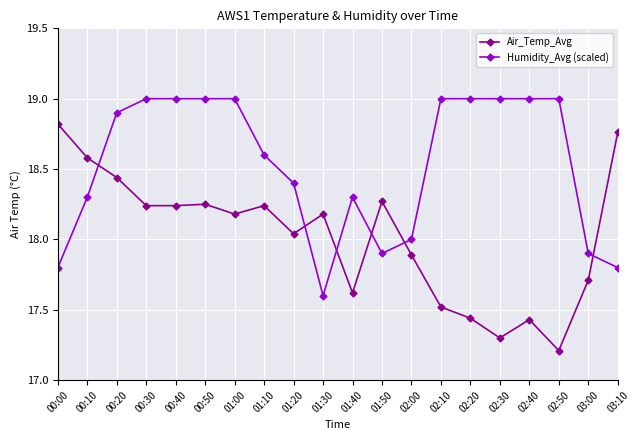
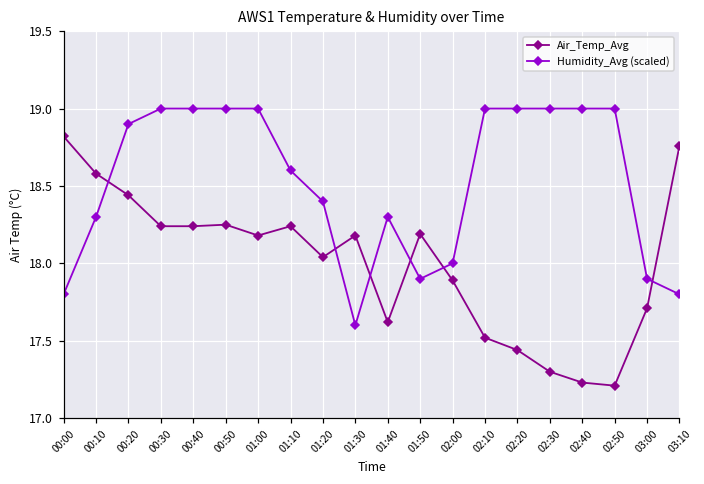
Air_Temp_Avg, 01:50: 18.27 -> 18.19
Air_Temp_Avg, 02:40: 17.43 -> 17.23
